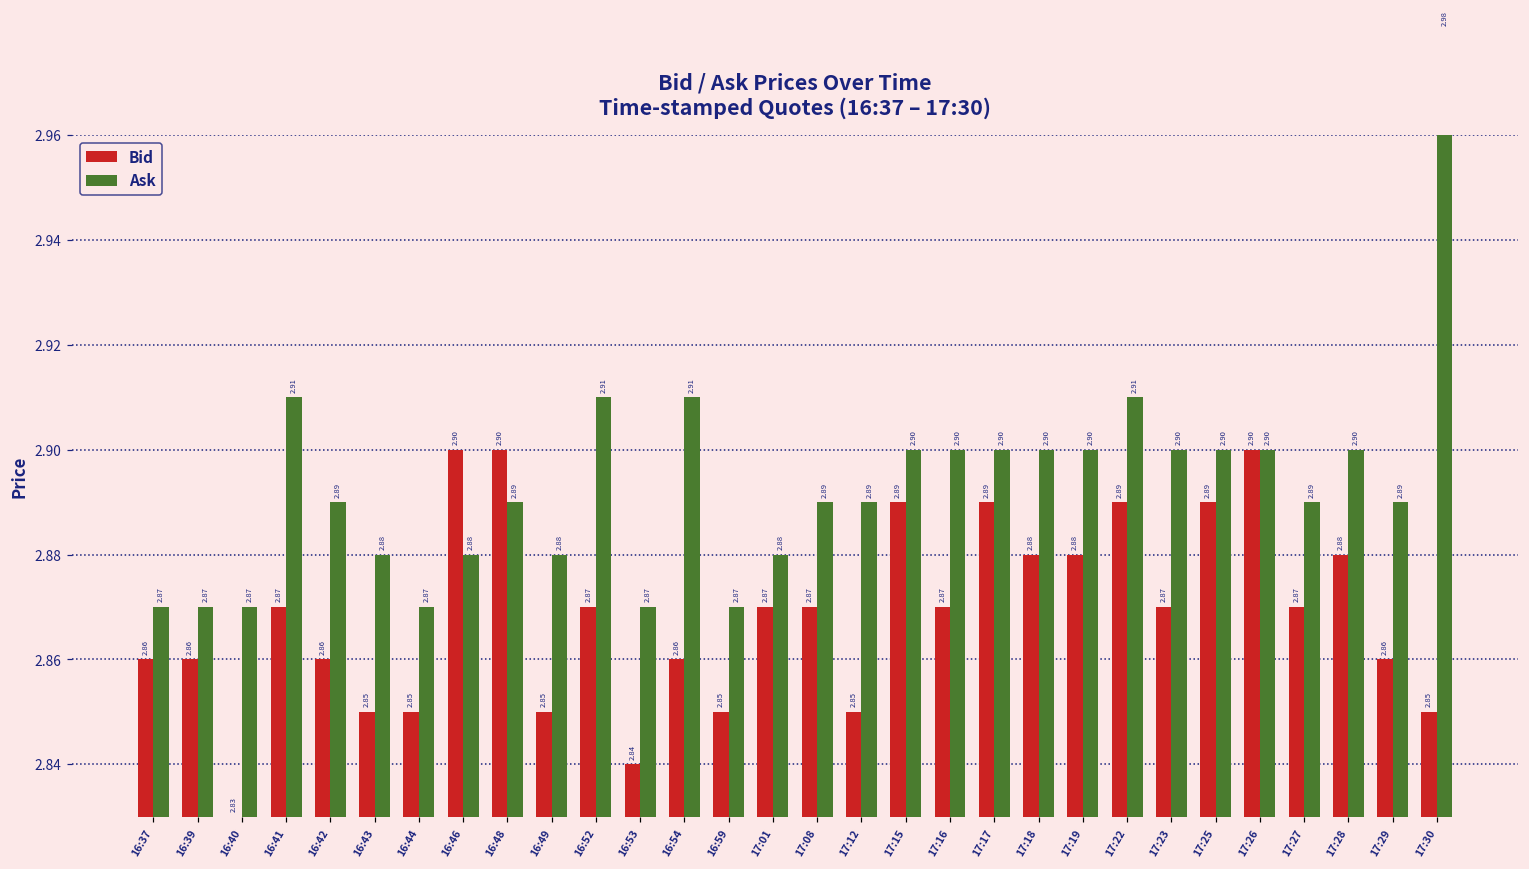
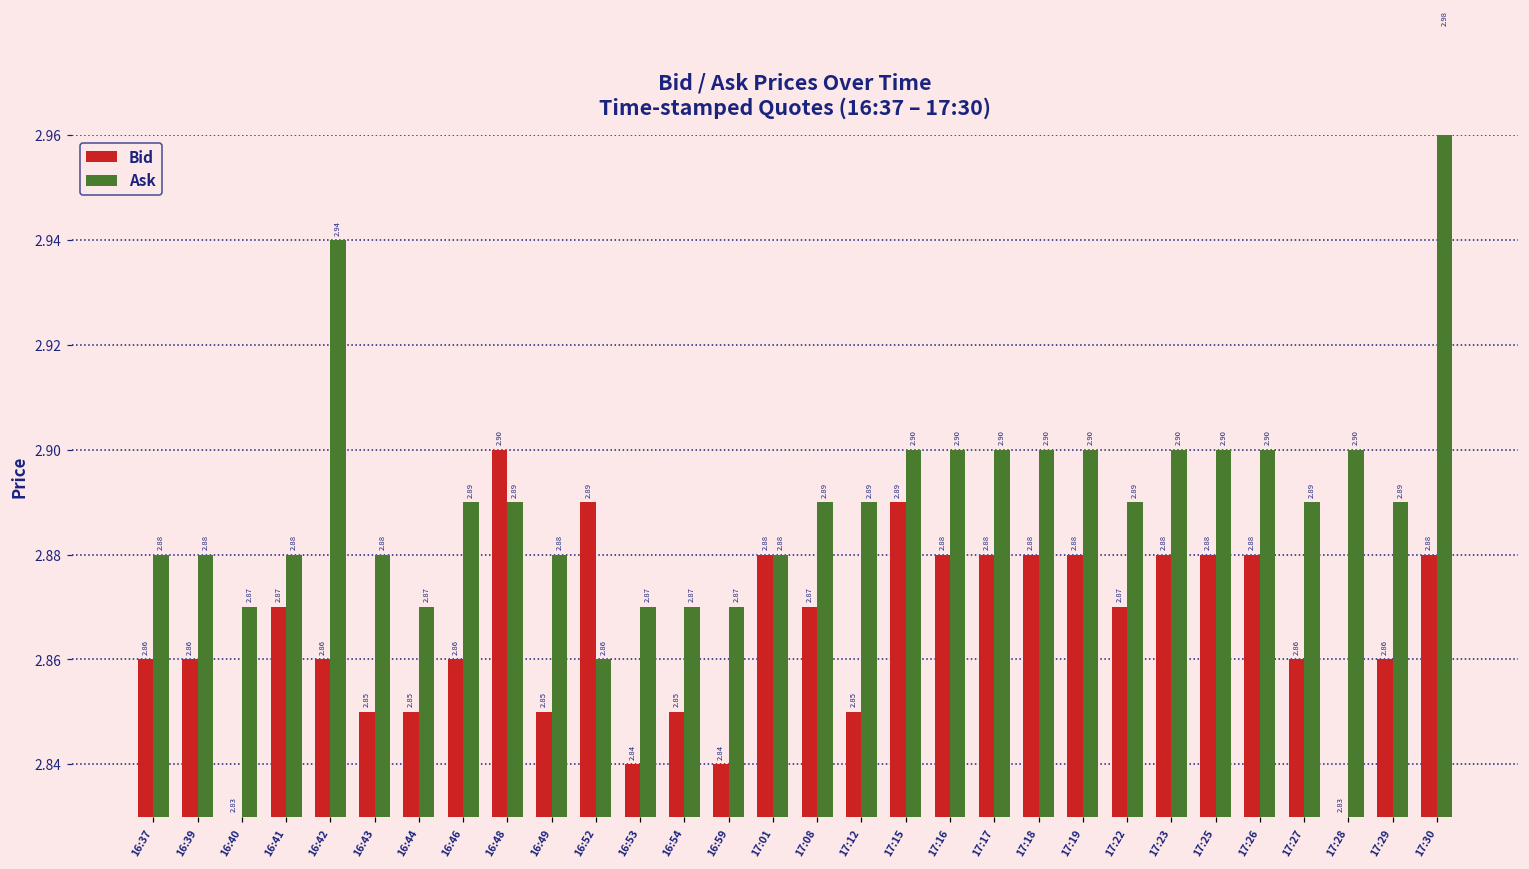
Ask, 16:37: 2.87 -> 2.88
Ask, 16:39: 2.87 -> 2.88
Ask, 16:41: 2.91 -> 2.88
Ask, 16:42: 2.89 -> 2.94
Bid, 16:46: 2.90 -> 2.86
Ask, 16:46: 2.88 -> 2.89
Bid, 16:52: 2.87 -> 2.89
Ask, 16:52: 2.91 -> 2.86
Bid, 16:54: 2.86 -> 2.85
Ask, 16:54: 2.91 -> 2.87
Bid, 16:59: 2.85 -> 2.84
Bid, 17:01: 2.87 -> 2.88
Bid, 17:16: 2.87 -> 2.88
Bid, 17:17: 2.89 -> 2.88
Bid, 17:22: 2.89 -> 2.87
Ask, 17:22: 2.91 -> 2.89
Bid, 17:23: 2.87 -> 2.88
Bid, 17:25: 2.89 -> 2.88
Bid, 17:26: 2.90 -> 2.88
Bid, 17:27: 2.87 -> 2.86
Bid, 17:28: 2.88 -> 2.83
Bid, 17:30: 2.85 -> 2.88
